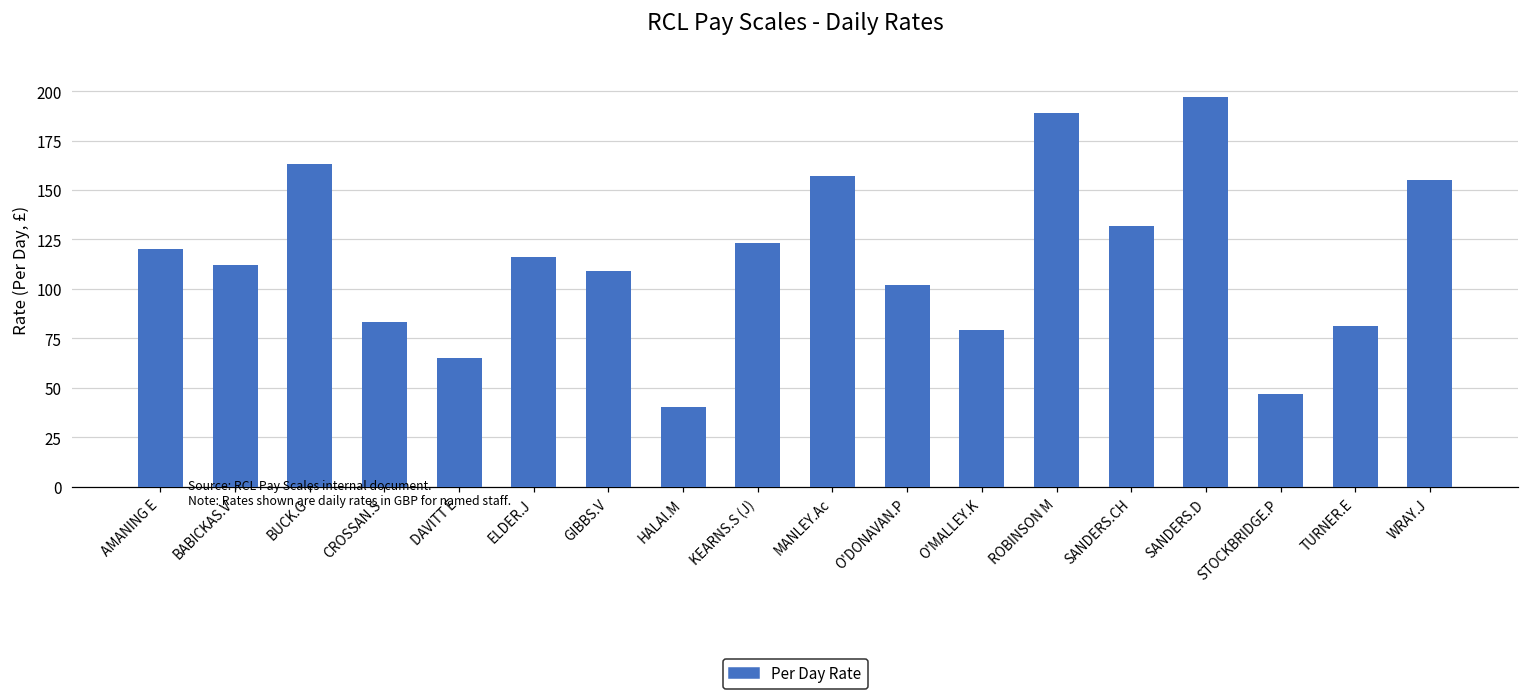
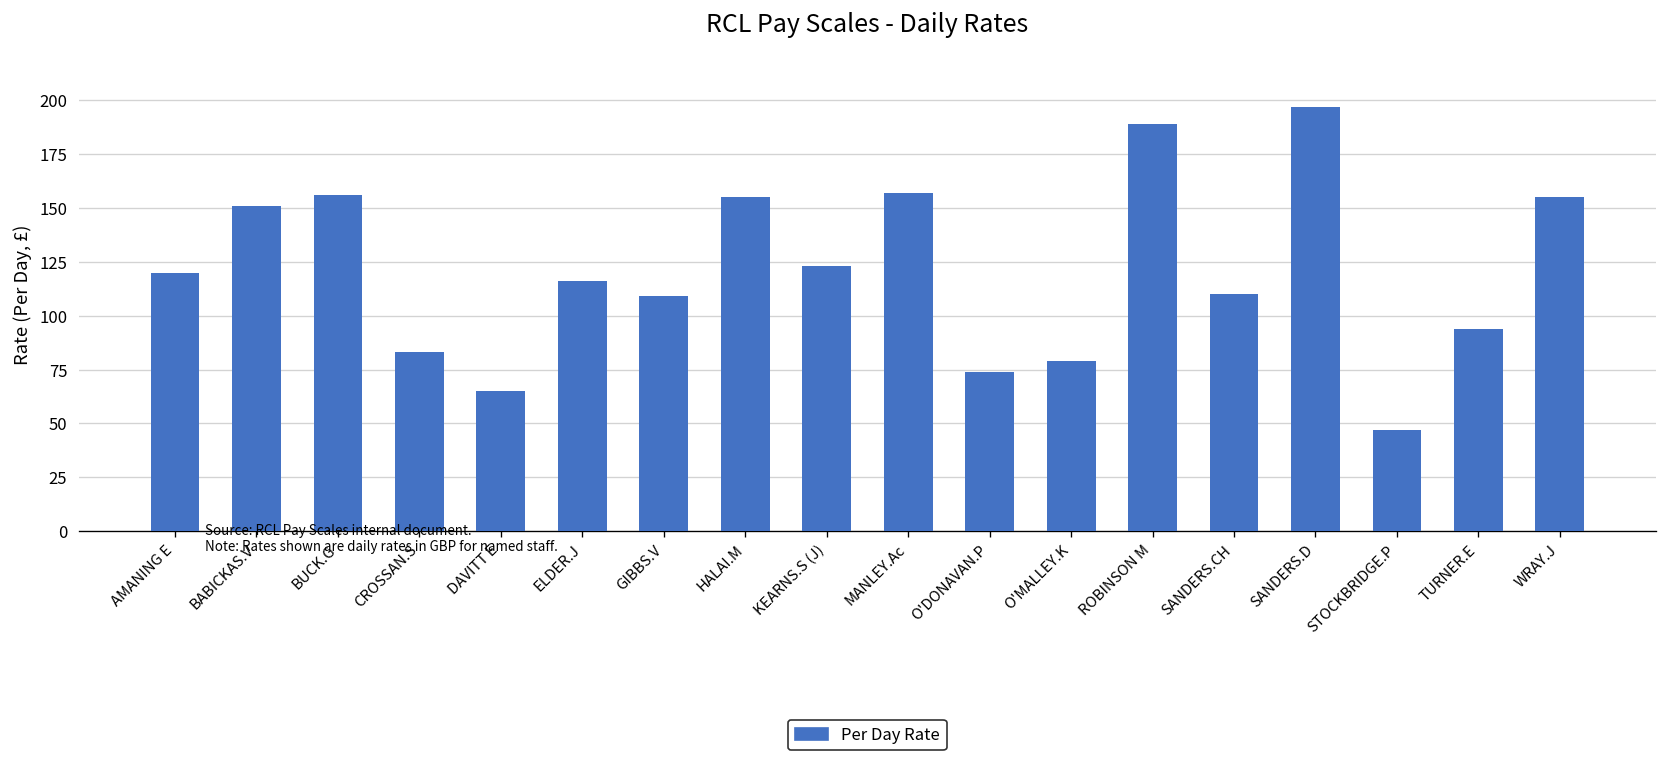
BABICKAS.V: 112 -> 151
BUCK.G: 163 -> 156
HALAI.M: 40 -> 155
O'DONAVAN.P: 102 -> 74
SANDERS.CH: 132 -> 110
TURNER.E: 81 -> 94
